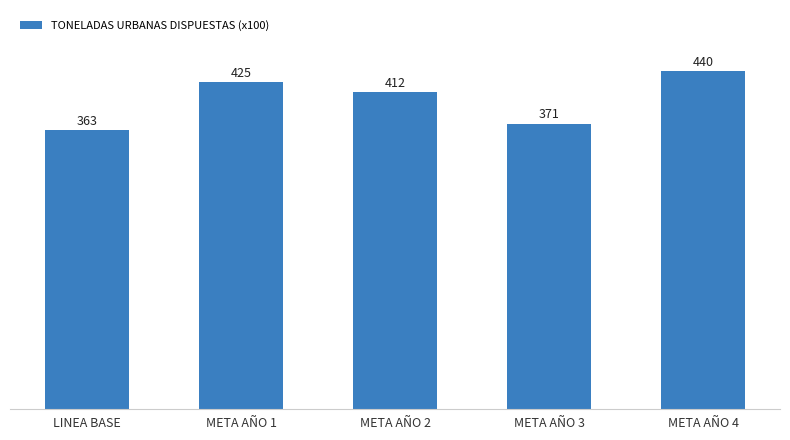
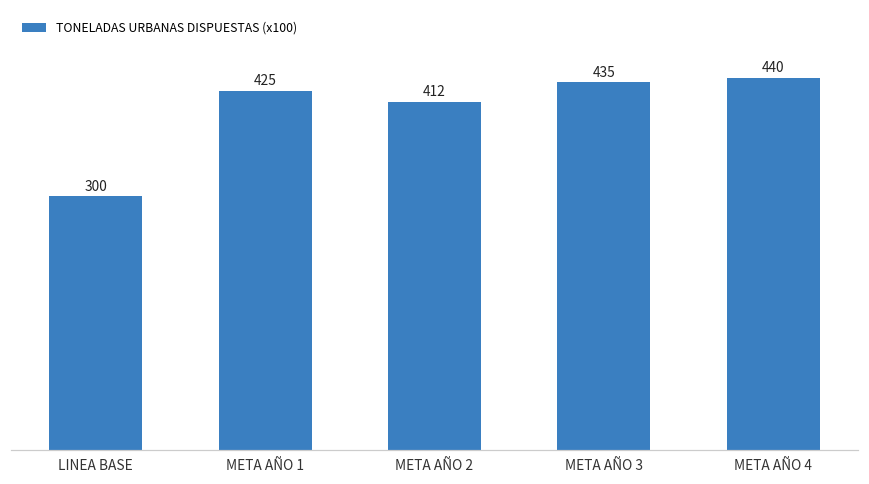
LINEA BASE: 363 -> 300
META AÑO 3: 371 -> 435
